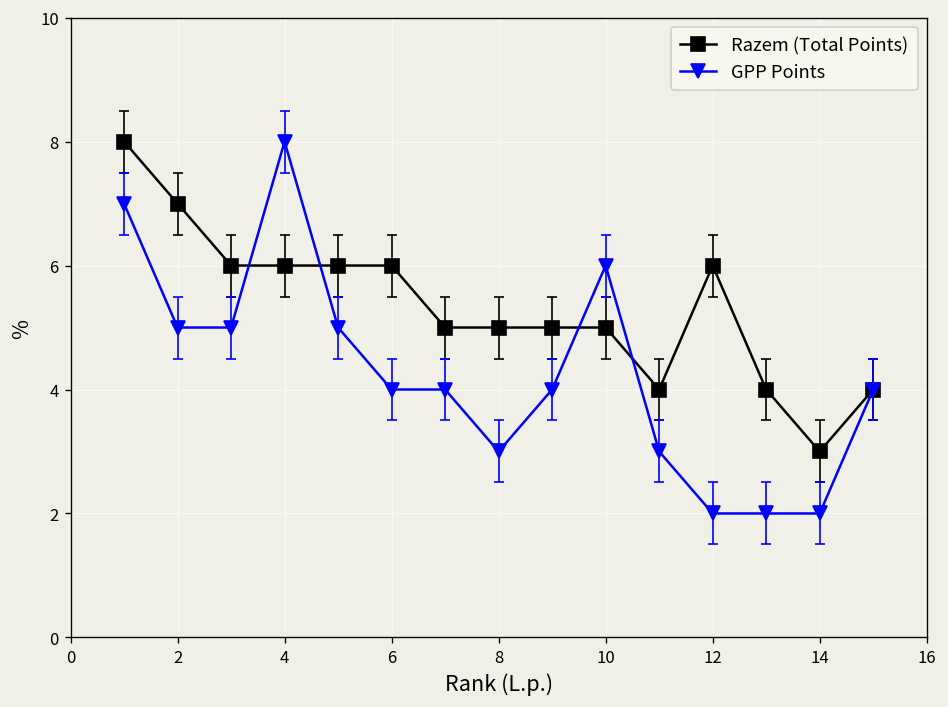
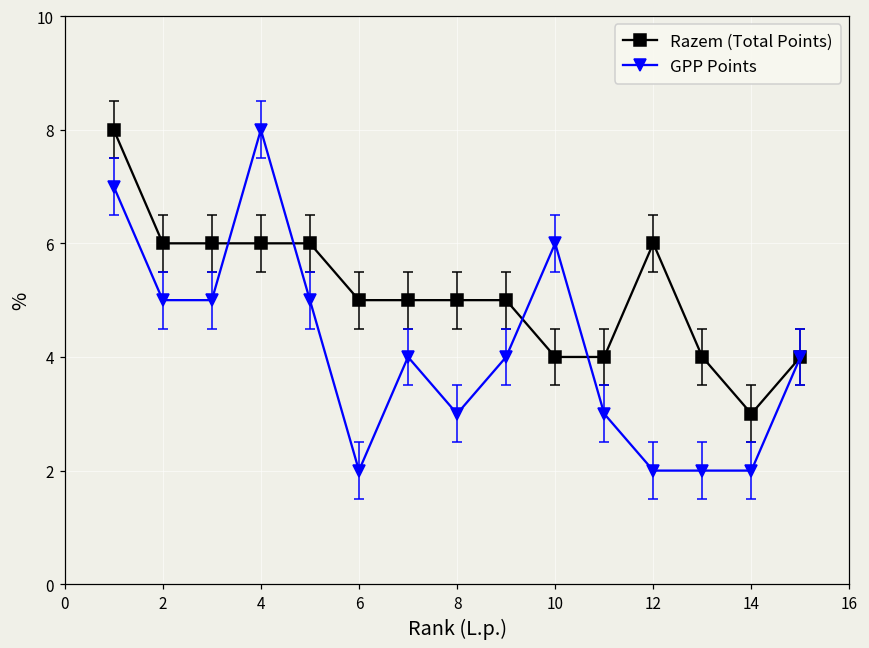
Razem (Total Points), 2: 7 -> 6
Razem (Total Points), 6: 6 -> 5
GPP Points, 6: 4 -> 2
Razem (Total Points), 10: 5 -> 4
